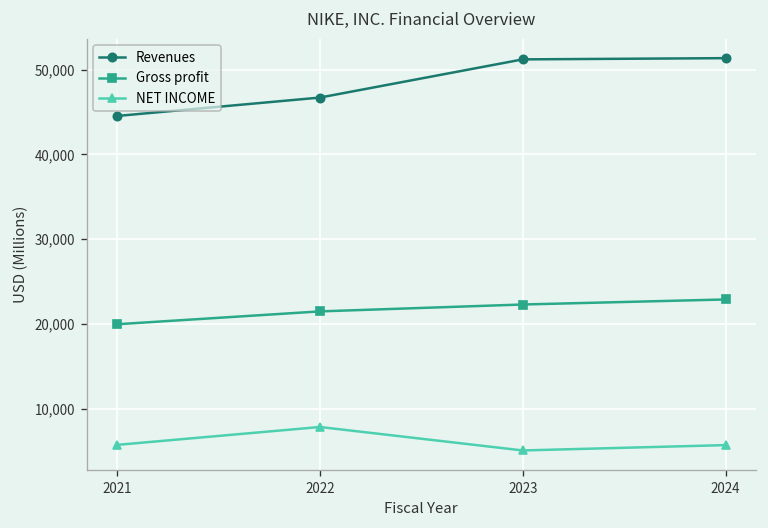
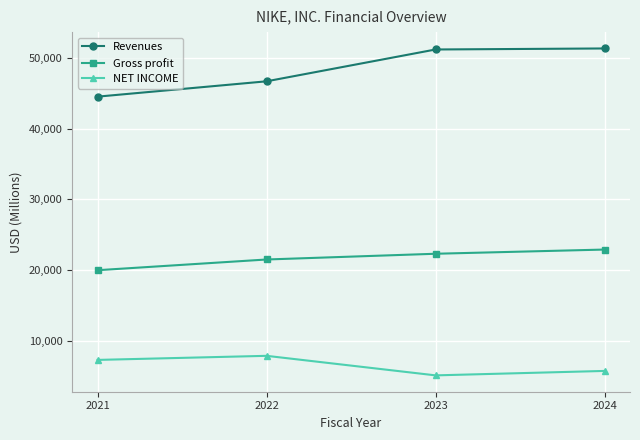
NET INCOME, 2021: 6,000 -> 7,000
